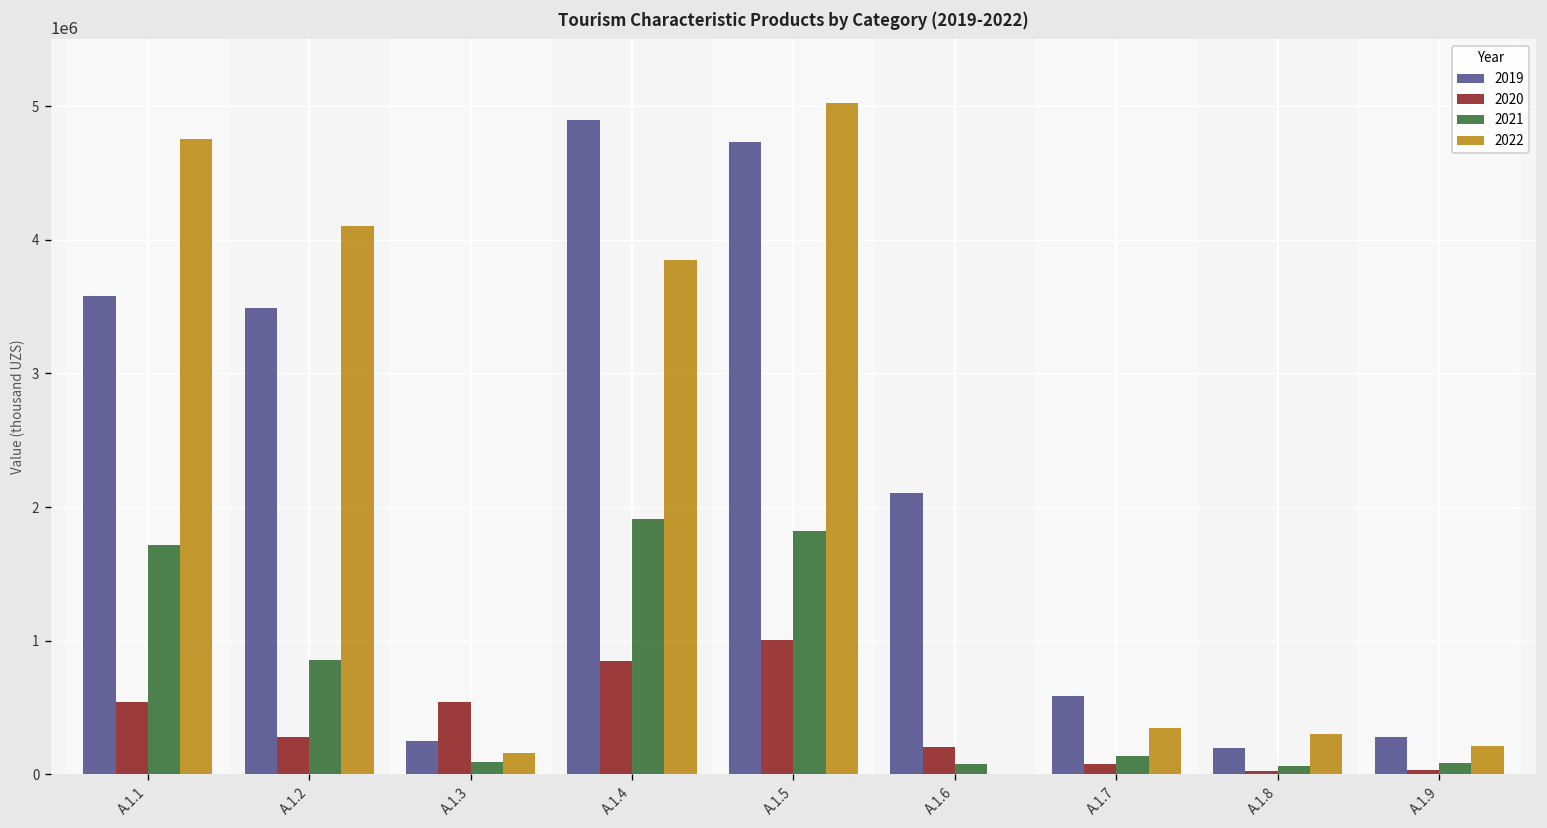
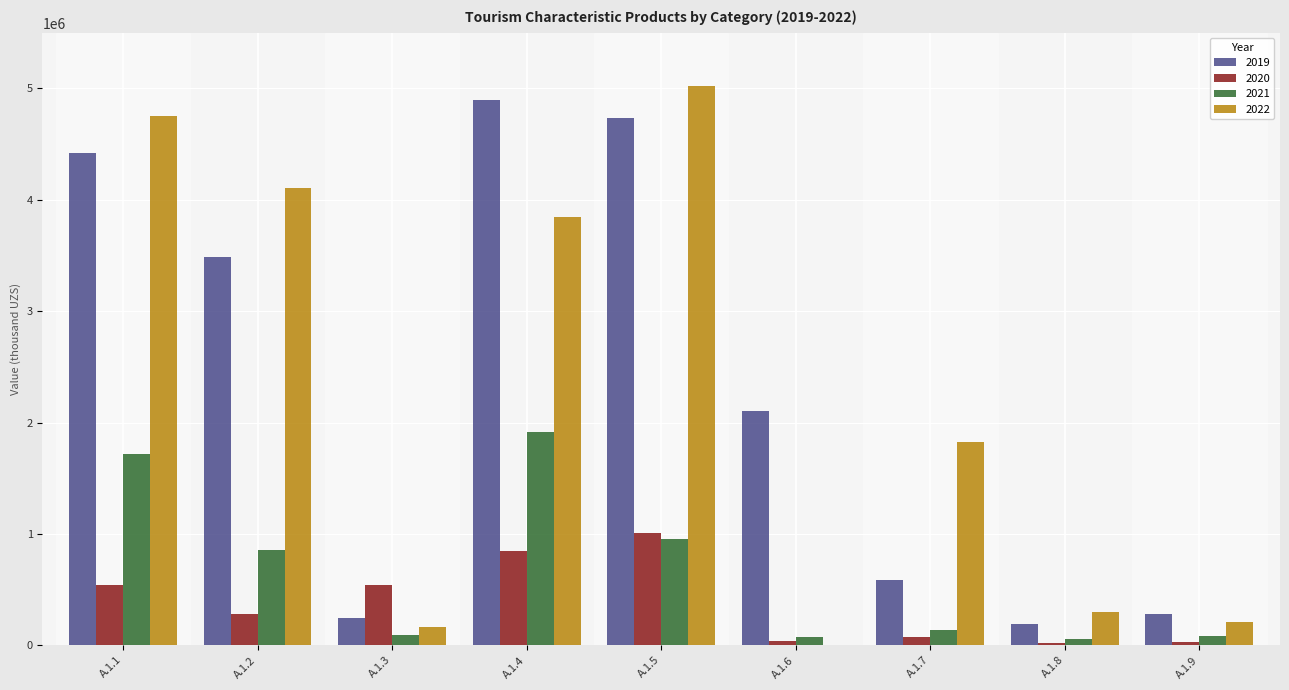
2019, А.1.1: 3580000 -> 4420000
2021, А.1.5: 1820000 -> 950000
2020, А.1.6: 200000 -> 40000
2022, А.1.7: 350000 -> 1830000
